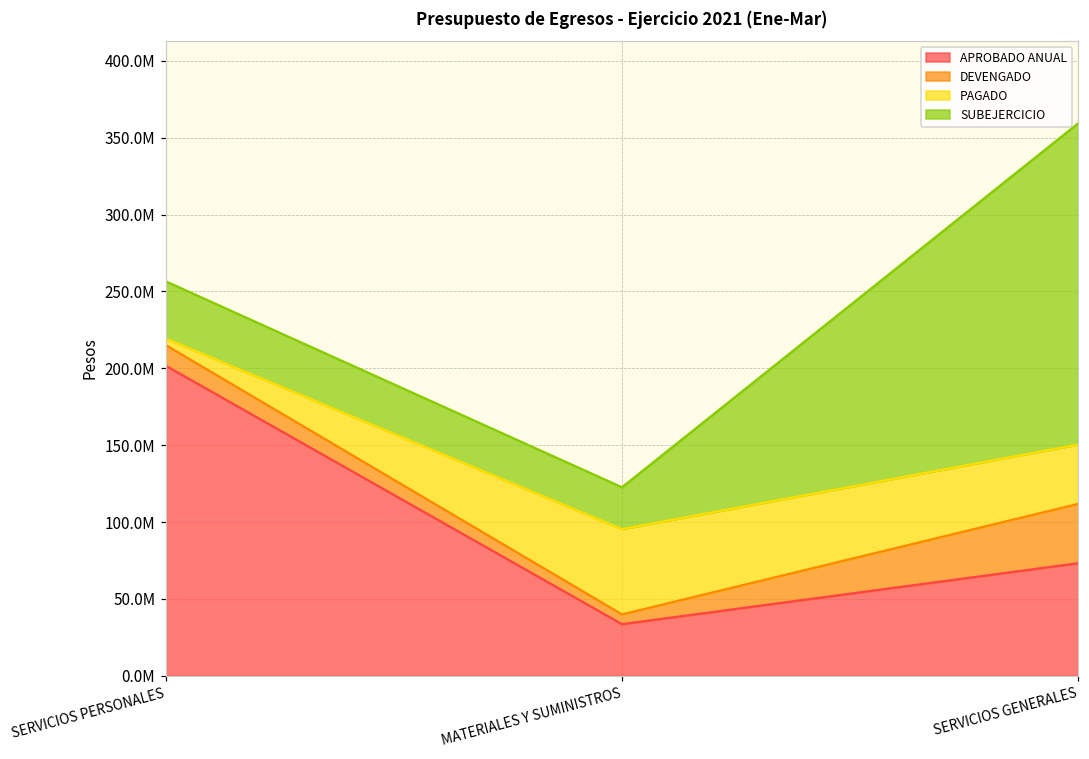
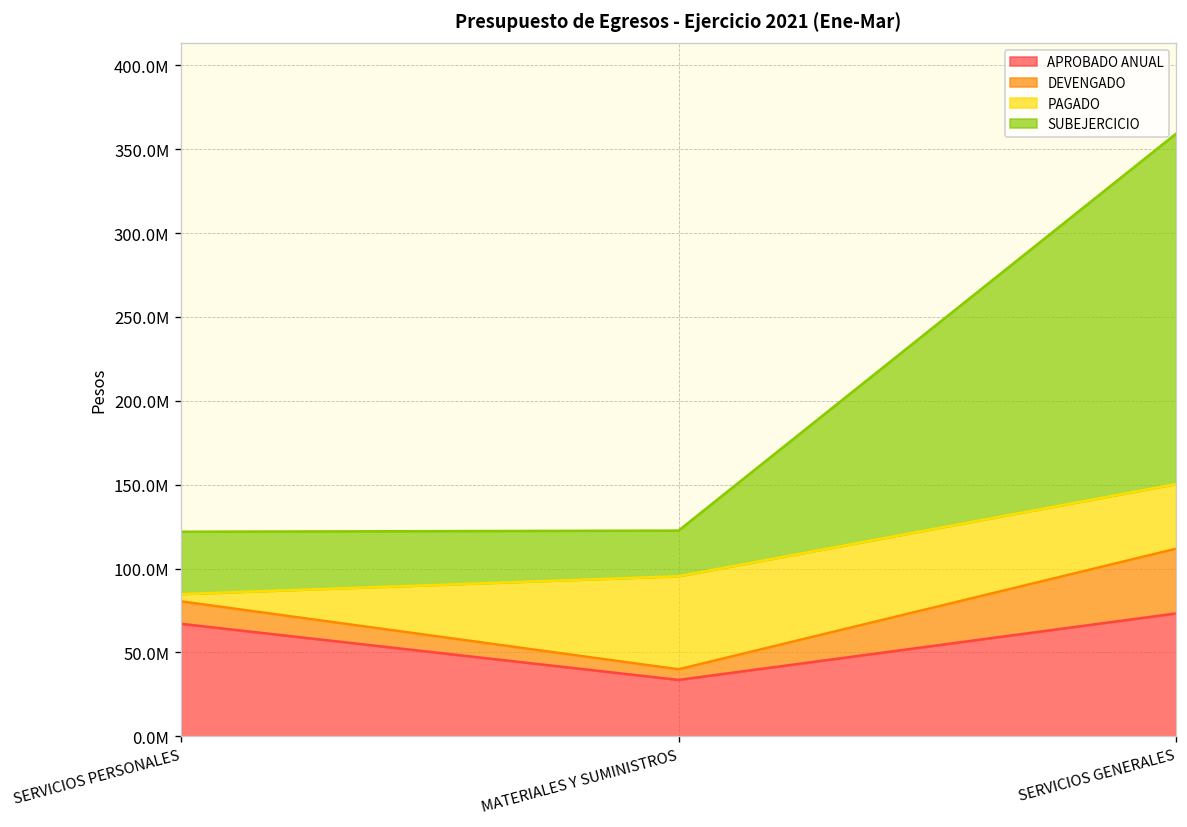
APROBADO ANUAL, SERVICIOS PERSONALES: 202000000 -> 67000000
